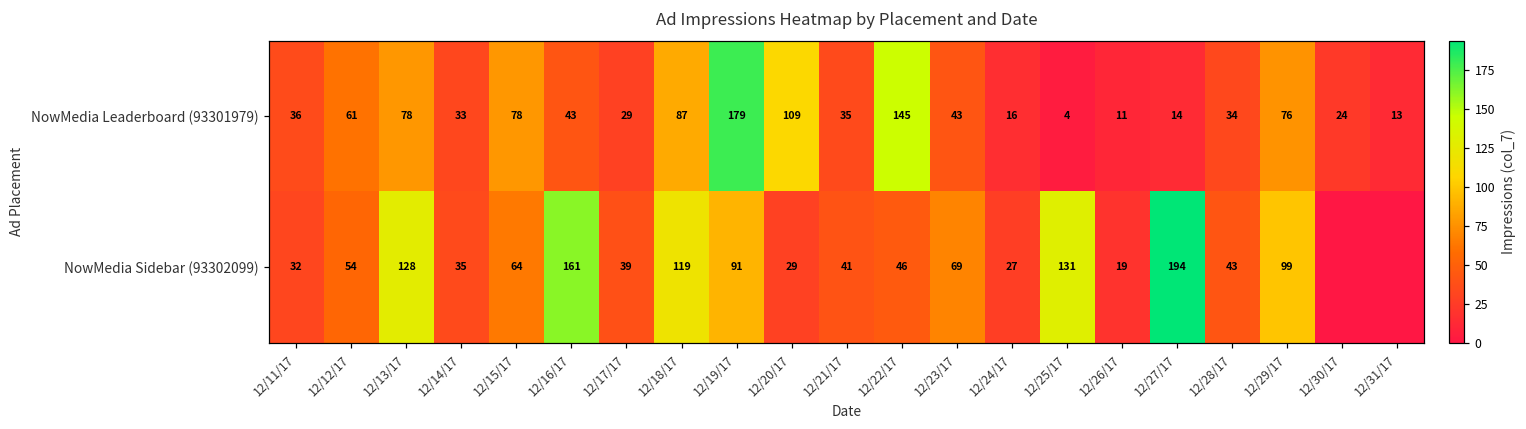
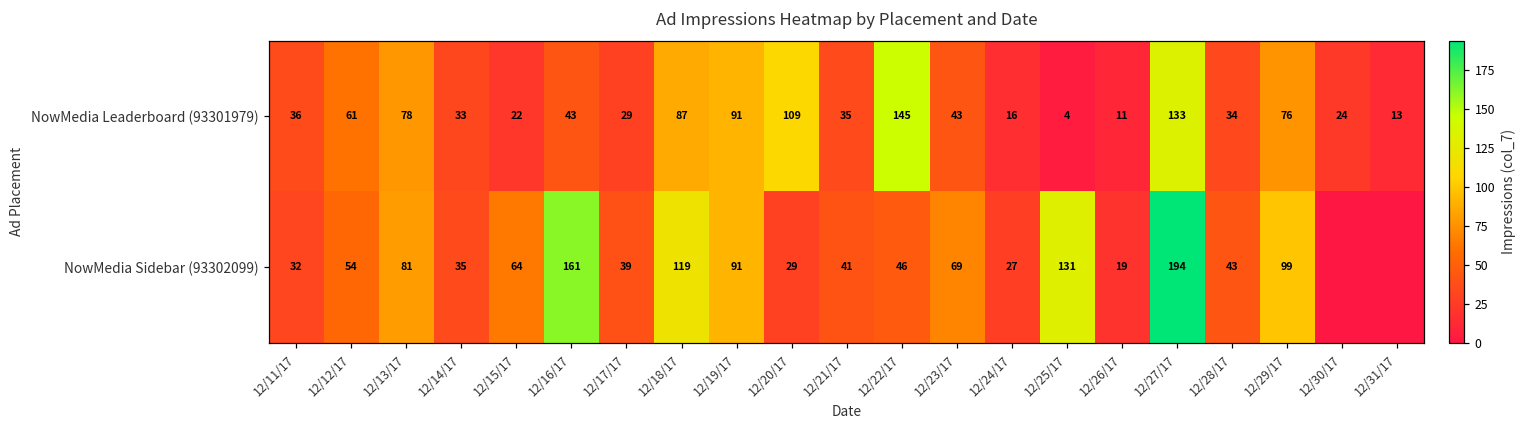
NowMedia Leaderboard (93301979), 12/15/17: 78 -> 22
NowMedia Leaderboard (93301979), 12/19/17: 179 -> 91
NowMedia Leaderboard (93301979), 12/27/17: 14 -> 133
NowMedia Sidebar (93302099), 12/13/17: 128 -> 81
